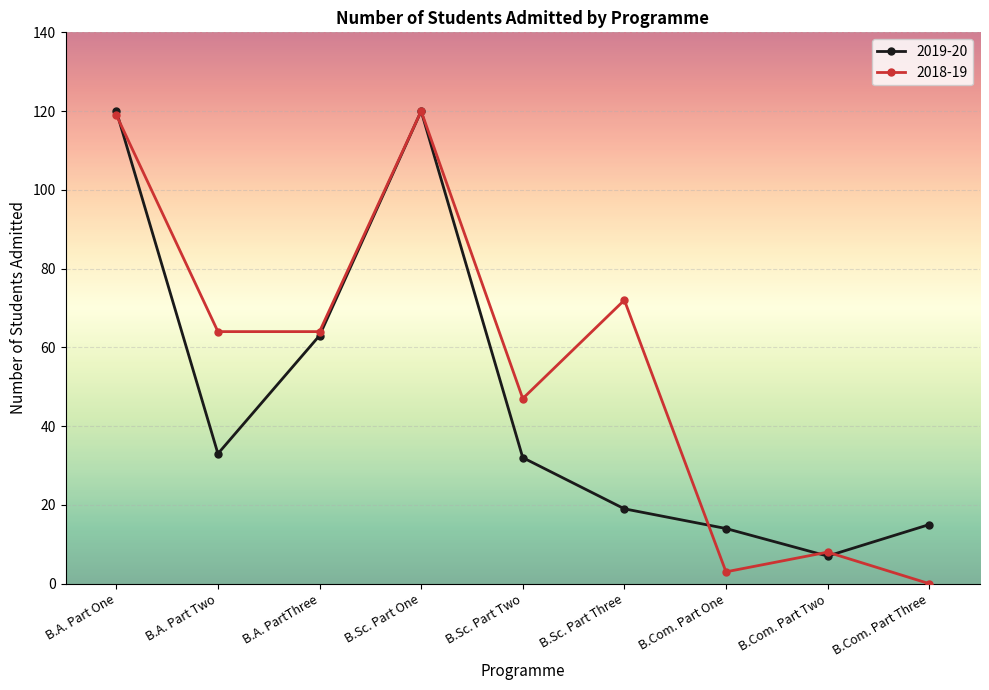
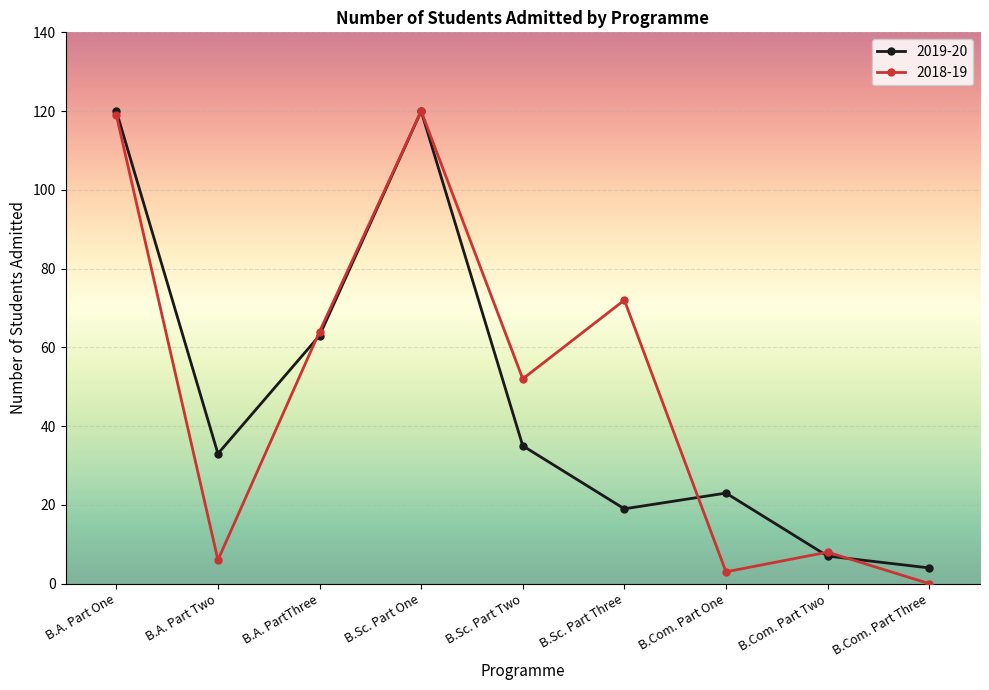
2018-19, B.A. Part Two: 64 -> 6
2019-20, B.Sc. Part Two: 32 -> 35
2018-19, B.Sc. Part Two: 47 -> 52
2019-20, B.Com. Part One: 14 -> 23
2019-20, B.Com. Part Three: 15 -> 4
